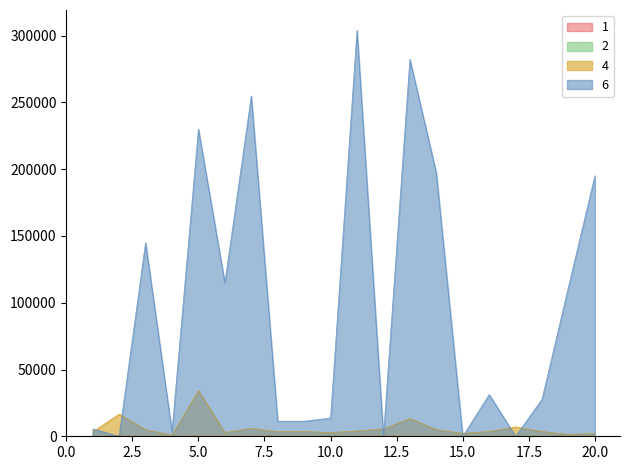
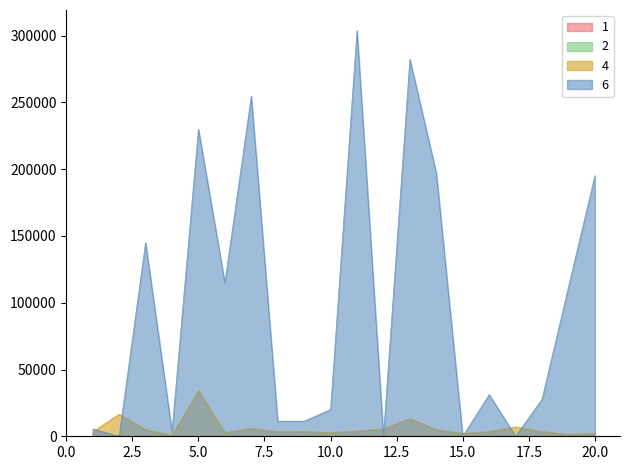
6, 10.0: 14000 -> 20000
